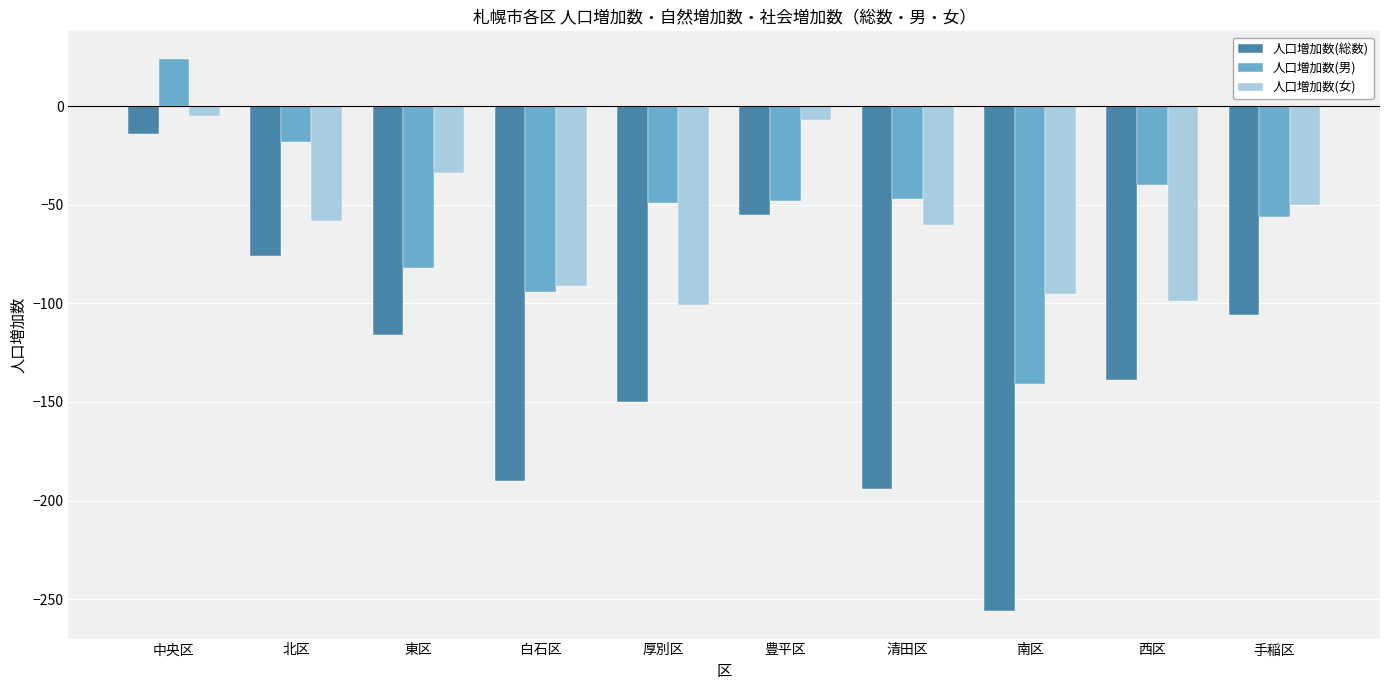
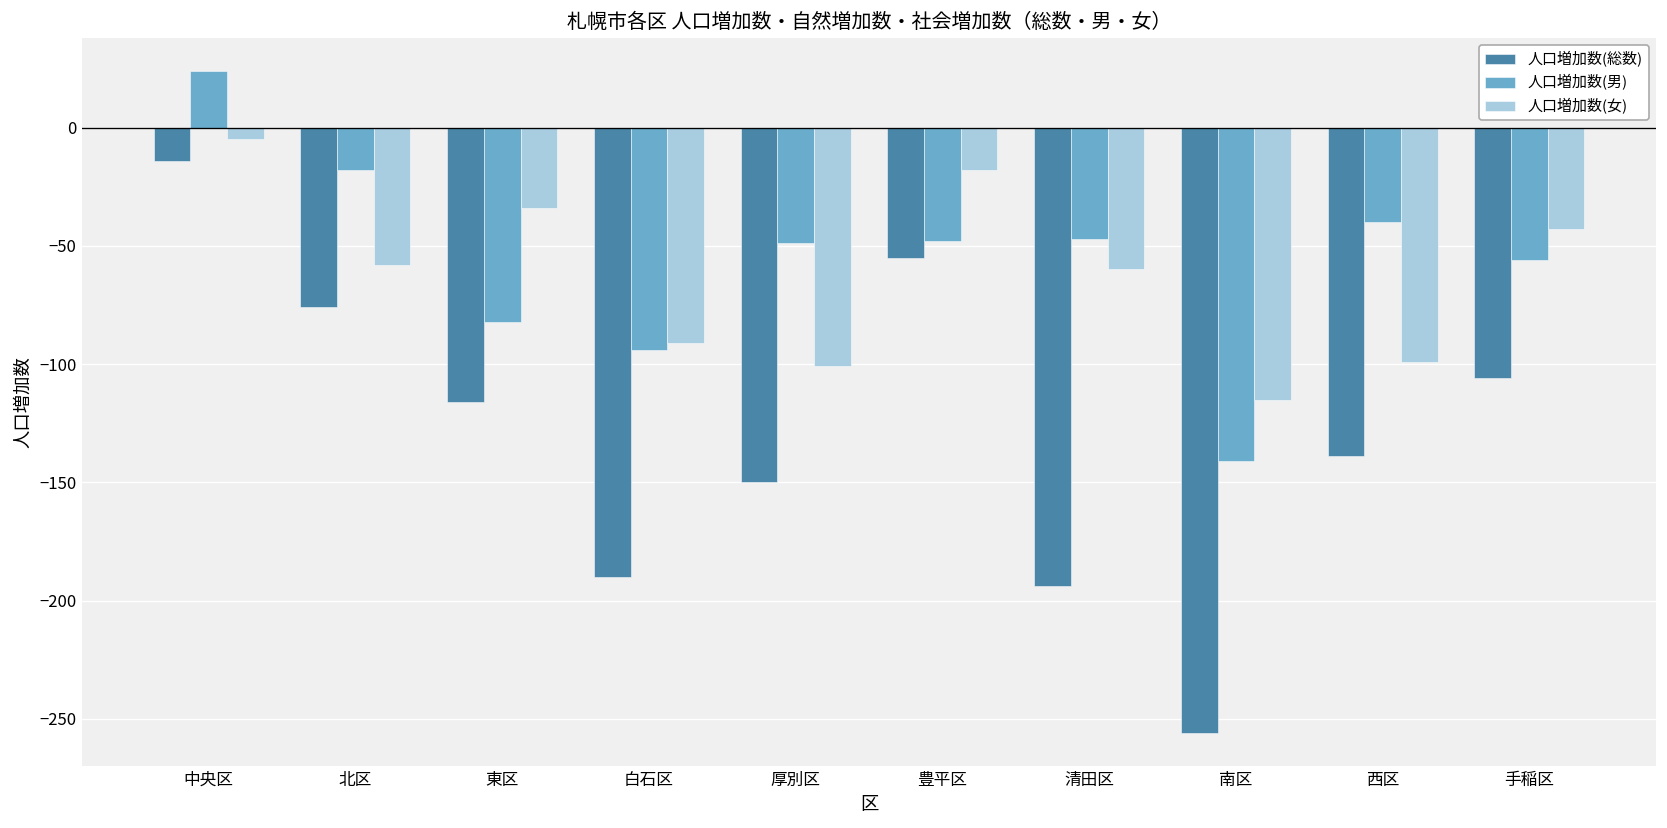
人口増加数(女), 豊平区: -7 -> -18
人口増加数(女), 南区: -95 -> -115
人口増加数(女), 手稲区: -50 -> -43
